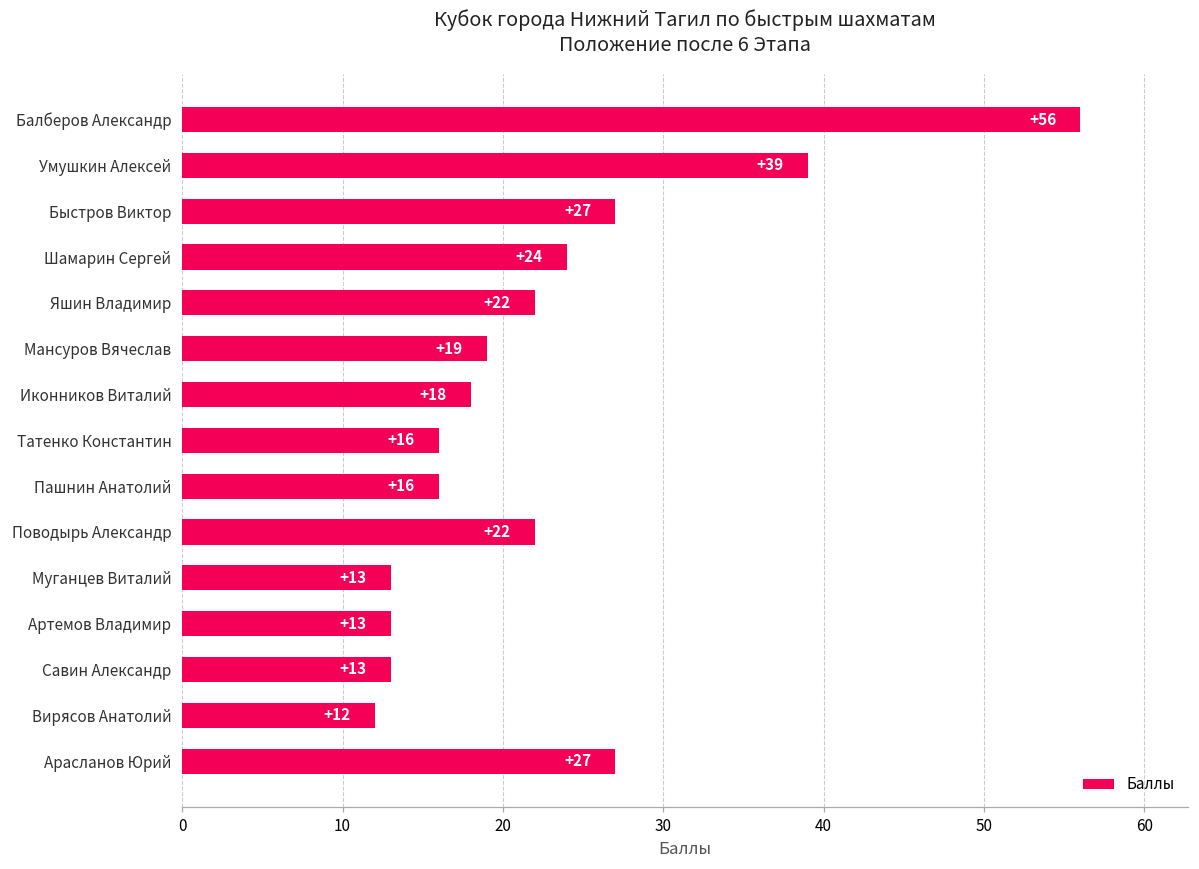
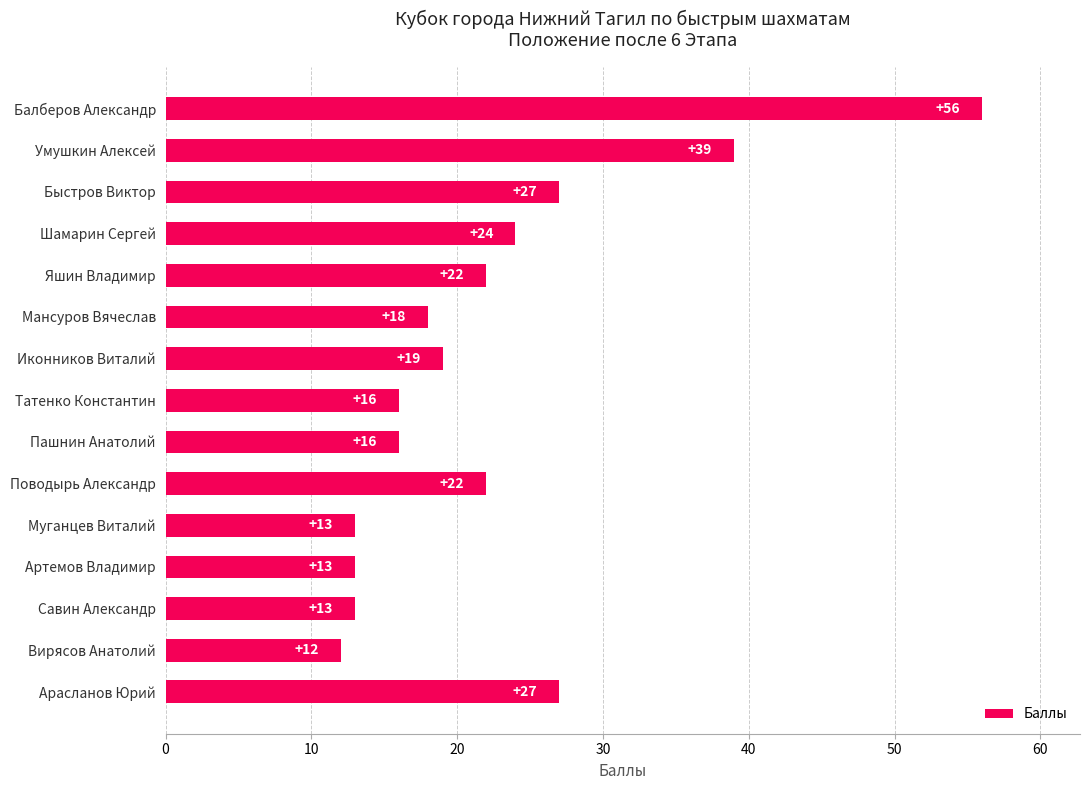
Мансуров Вячеслав: +19 -> +18
Иконников Виталий: +18 -> +19
